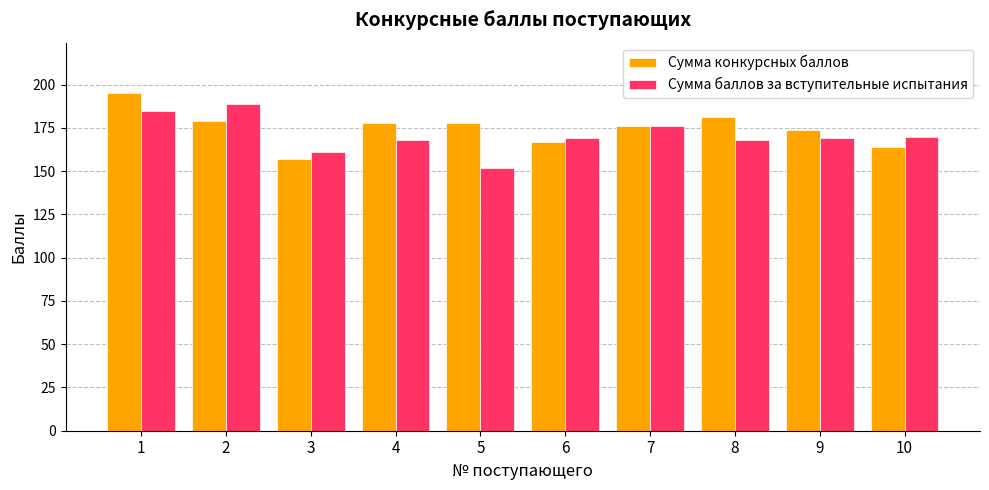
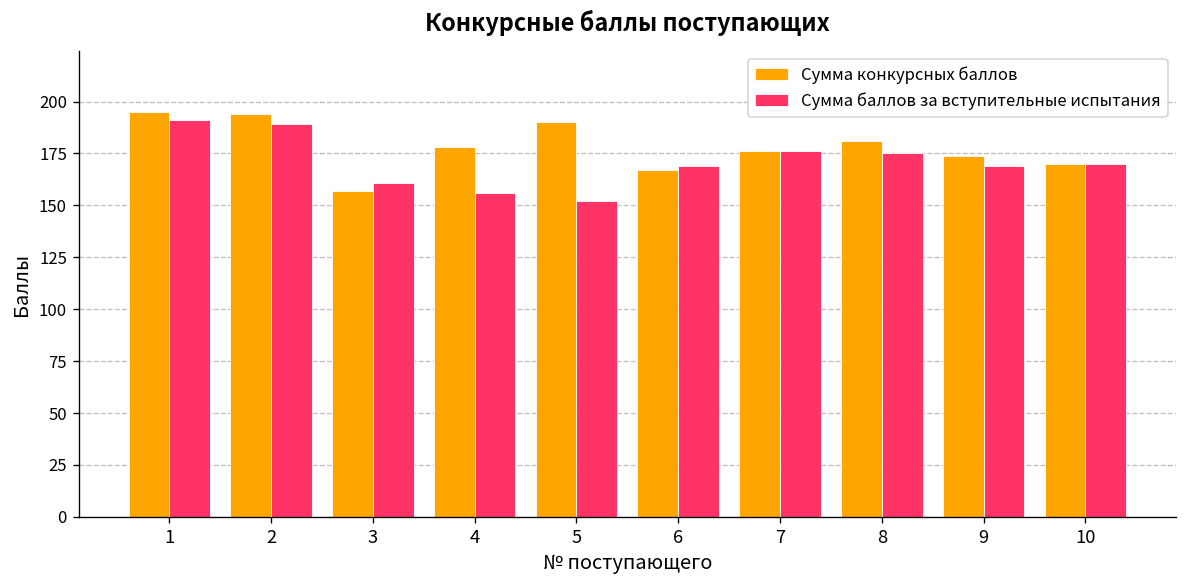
Сумма баллов за вступительные испытания, 1: 185 -> 191
Сумма конкурсных баллов, 2: 179 -> 194
Сумма баллов за вступительные испытания, 4: 168 -> 156
Сумма конкурсных баллов, 5: 178 -> 190
Сумма баллов за вступительные испытания, 8: 168 -> 175
Сумма конкурсных баллов, 10: 164 -> 170
